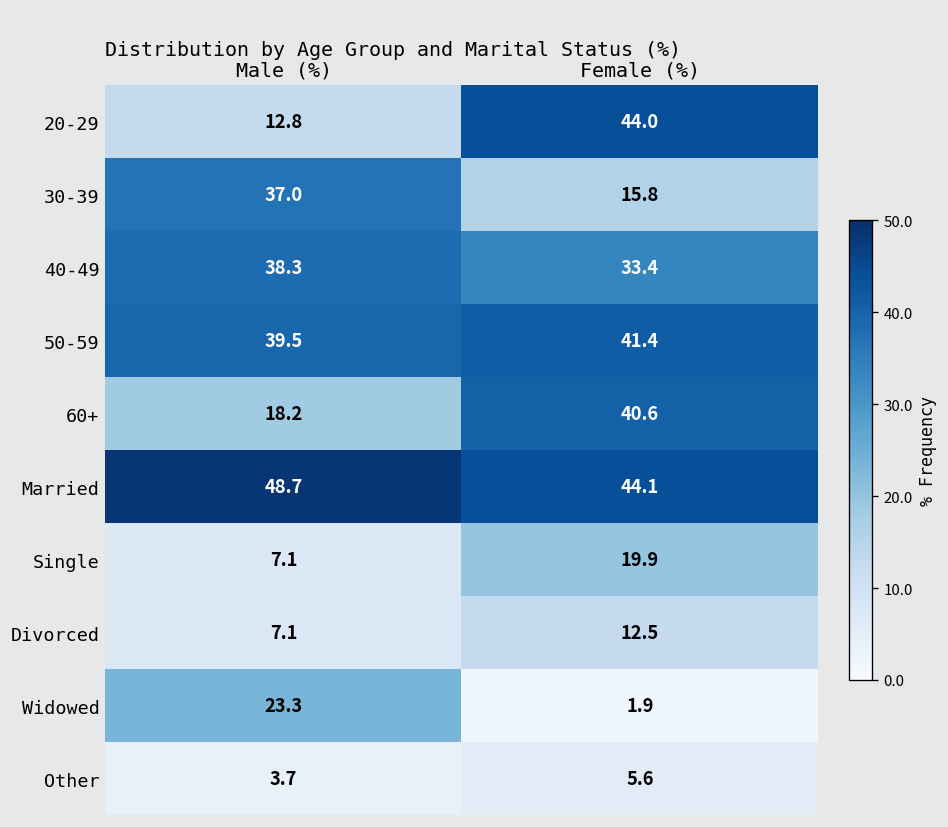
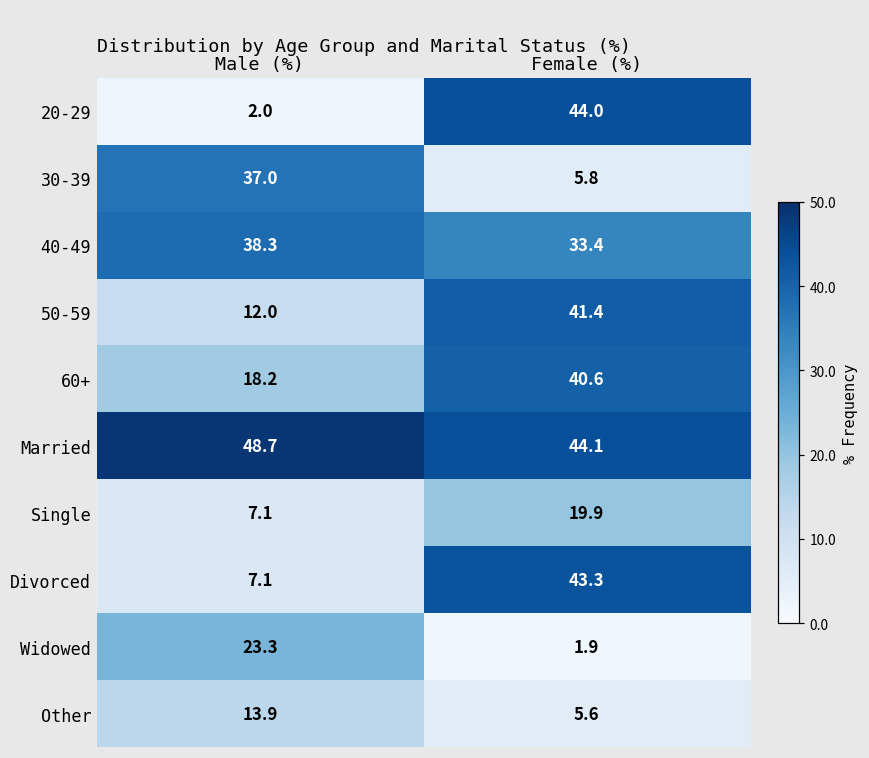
20-29, Male (%): 12.8 -> 2.0
30-39, Female (%): 15.8 -> 5.8
50-59, Male (%): 39.5 -> 12.0
Divorced, Female (%): 12.5 -> 43.3
Other, Male (%): 3.7 -> 13.9
